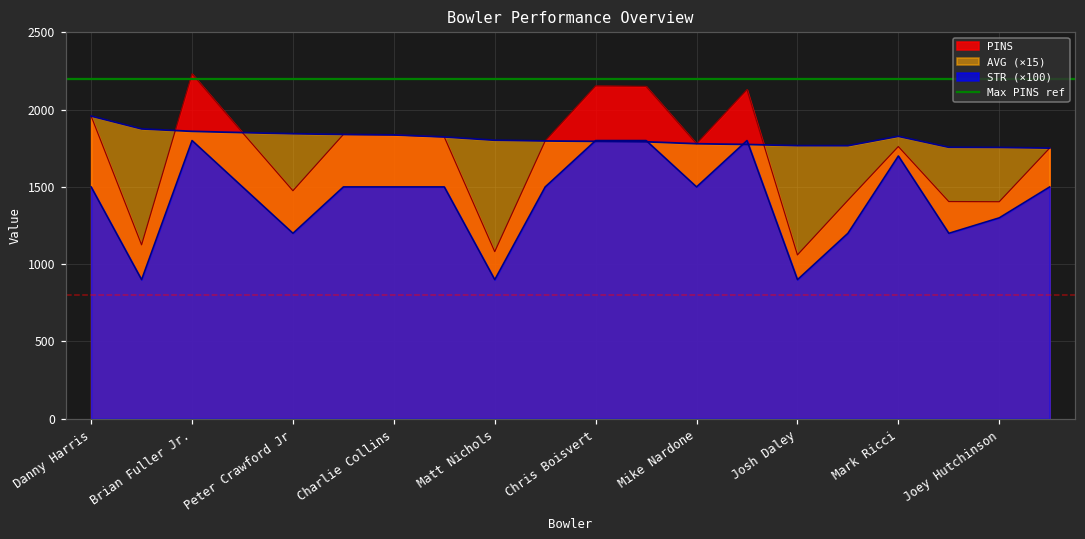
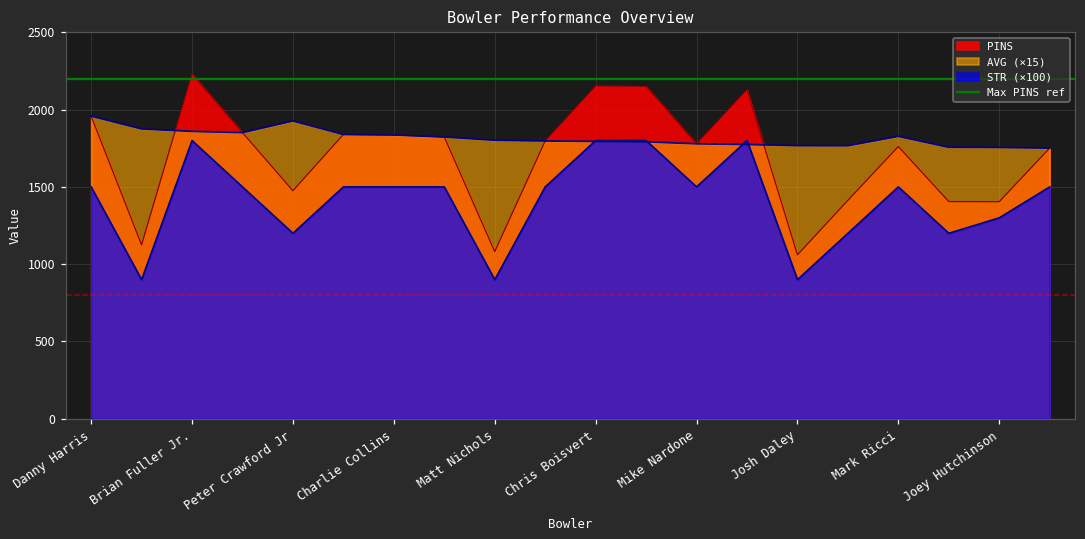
AVG (×15), Peter Crawford Jr: 1840 -> 1930
STR (×100), Mark Ricci: 1700 -> 1500
